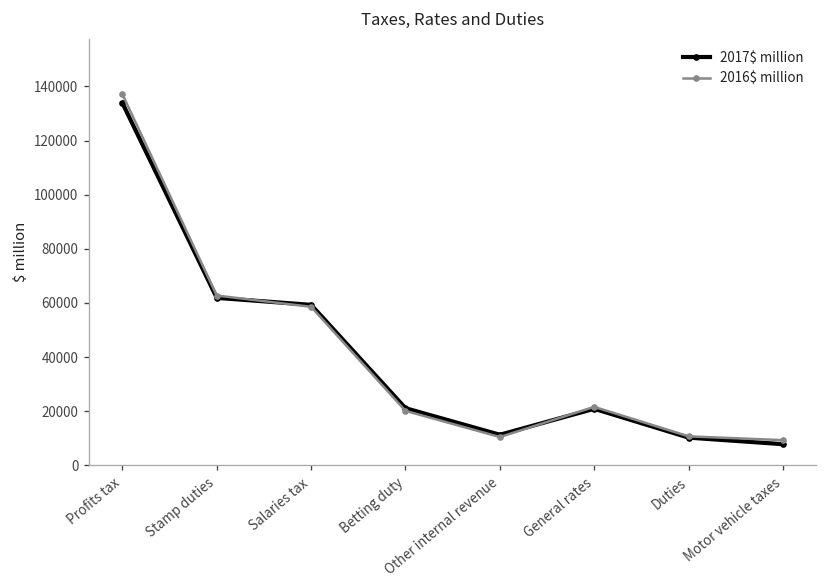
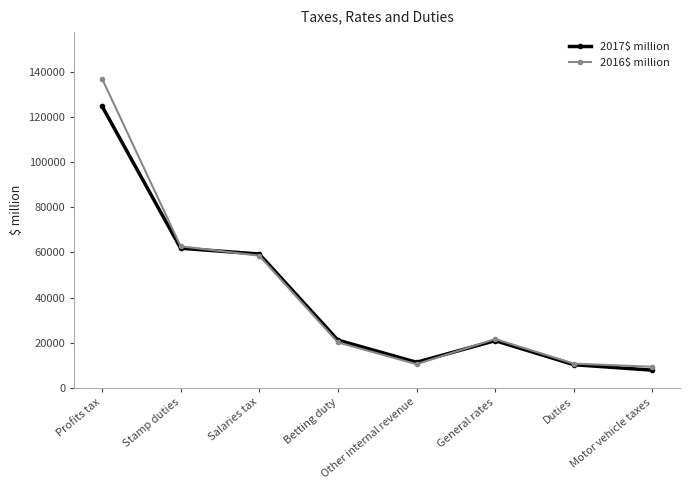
2017$ million, Profits tax: 134000 -> 125000
